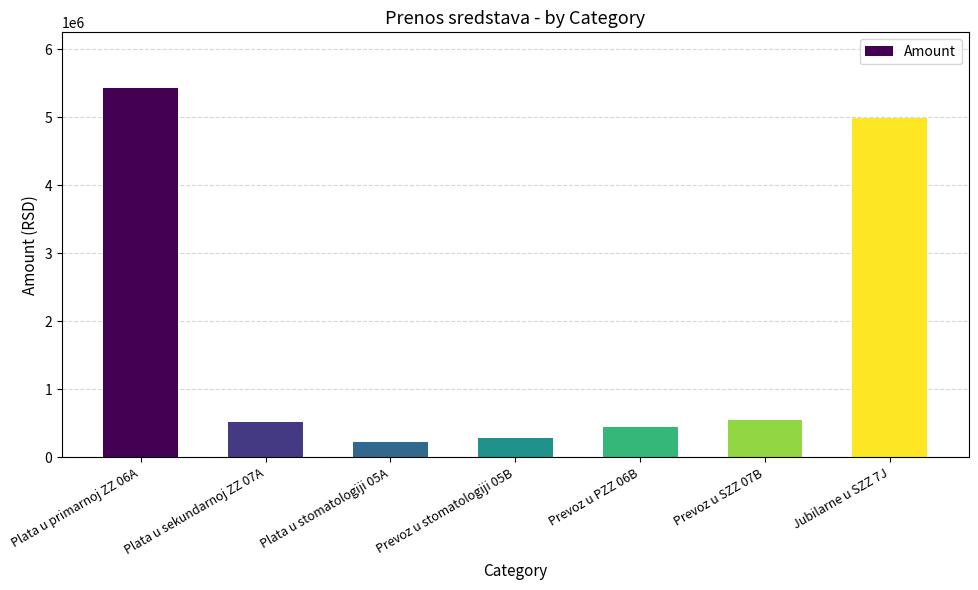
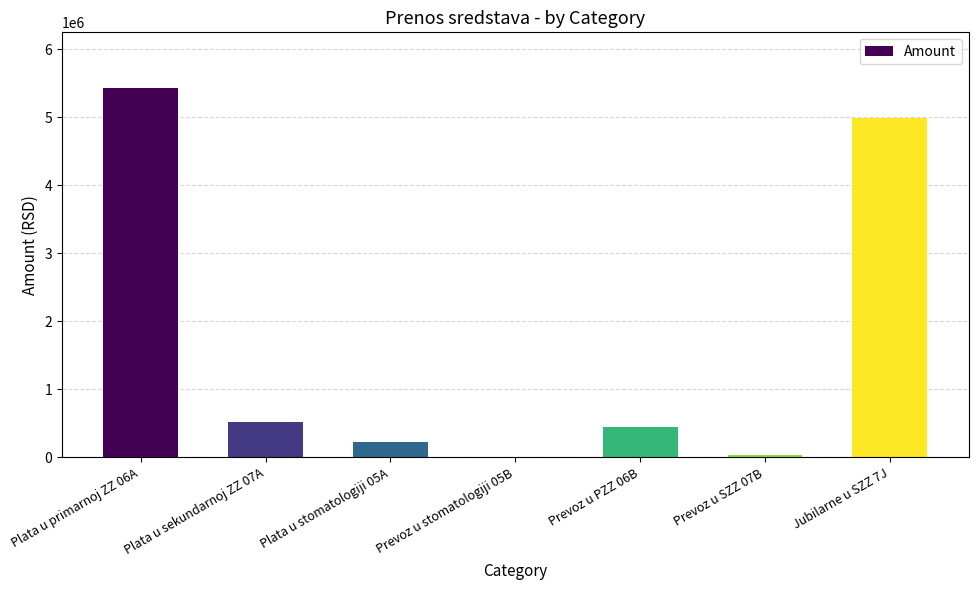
Prevoz u stomatologiji 05B: 300000 -> 0
Prevoz u SZZ 07B: 600000 -> 0
